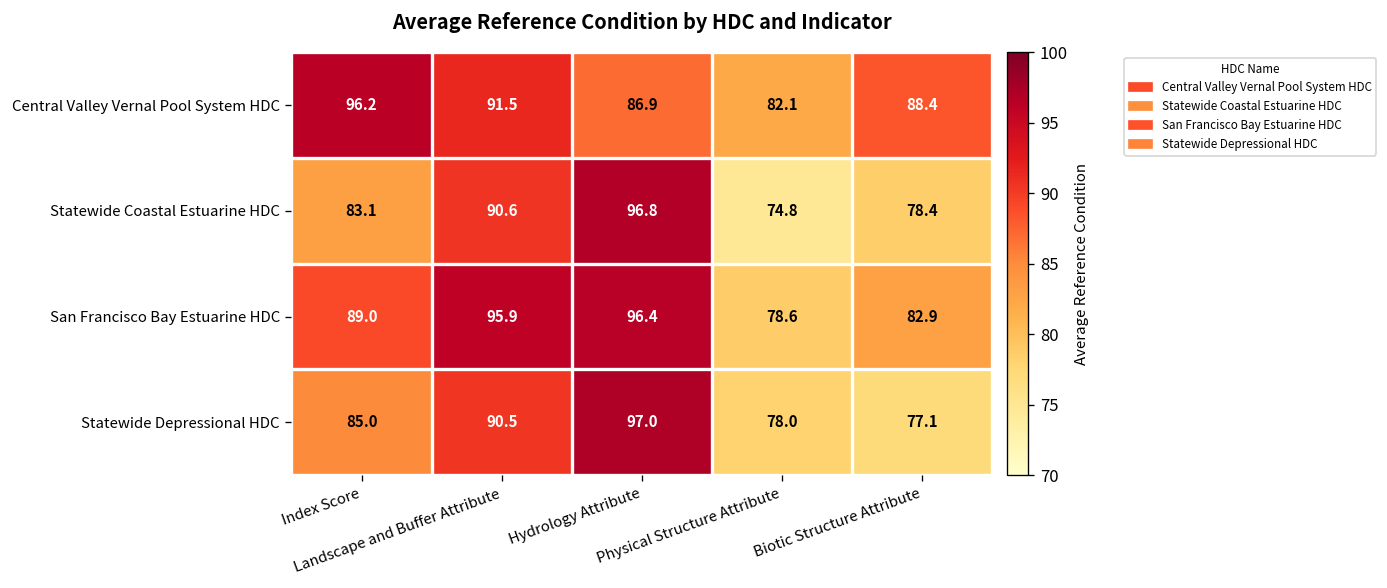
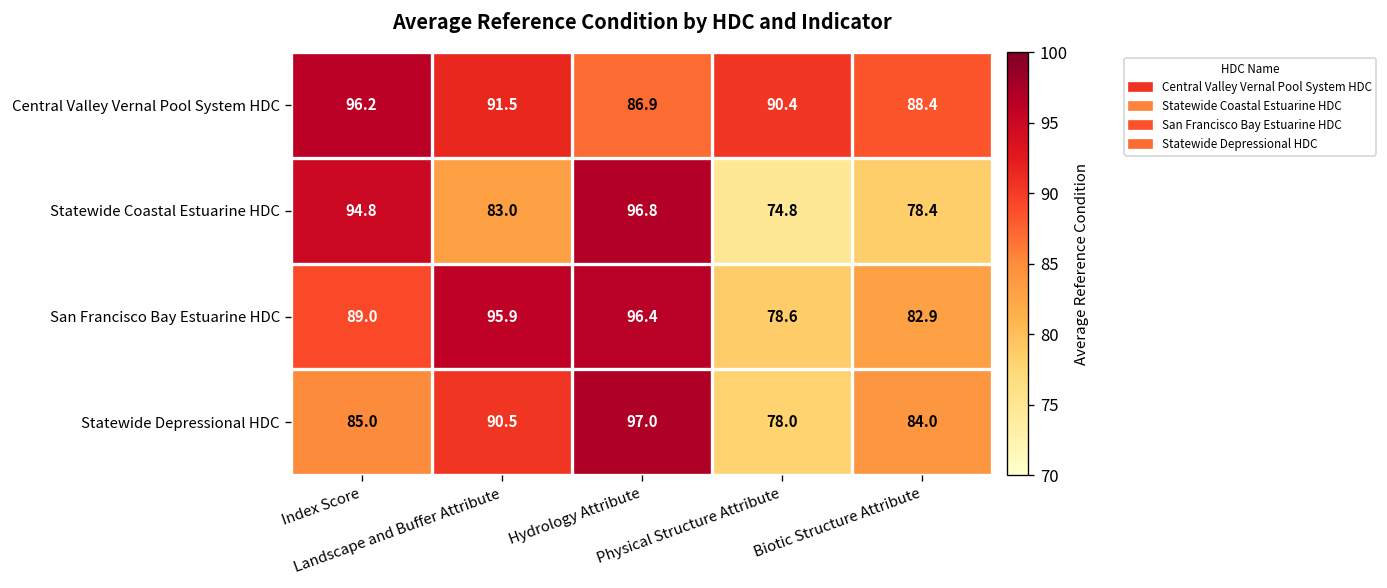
Central Valley Vernal Pool System HDC, Physical Structure Attribute: 82.1 -> 90.4
Statewide Coastal Estuarine HDC, Index Score: 83.1 -> 94.8
Statewide Coastal Estuarine HDC, Landscape and Buffer Attribute: 90.6 -> 83.0
Statewide Depressional HDC, Biotic Structure Attribute: 77.1 -> 84.0
